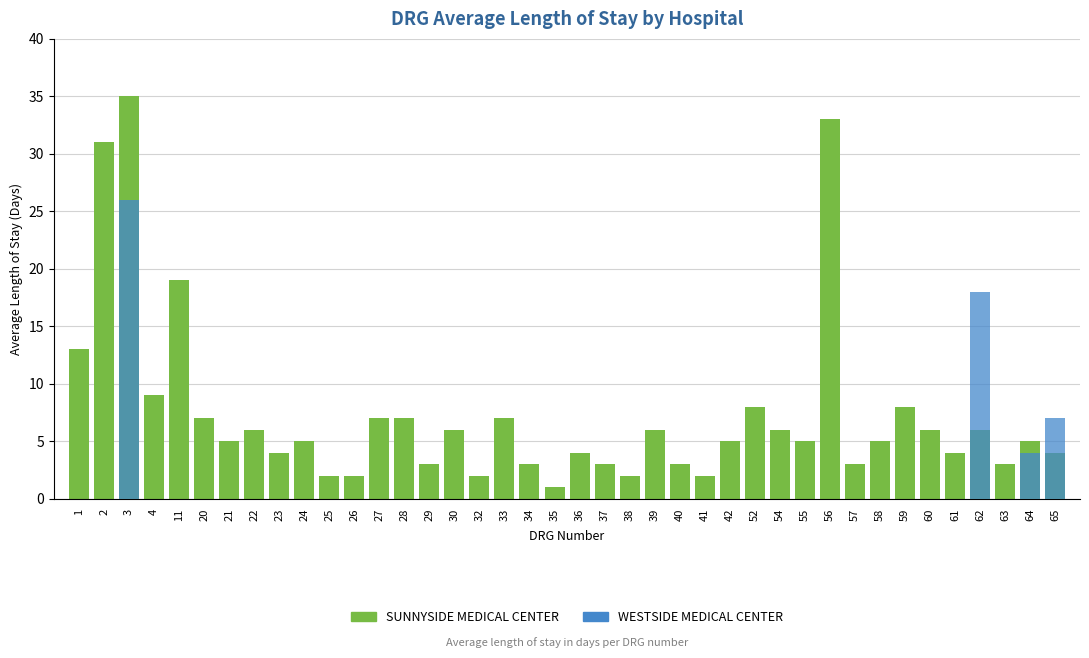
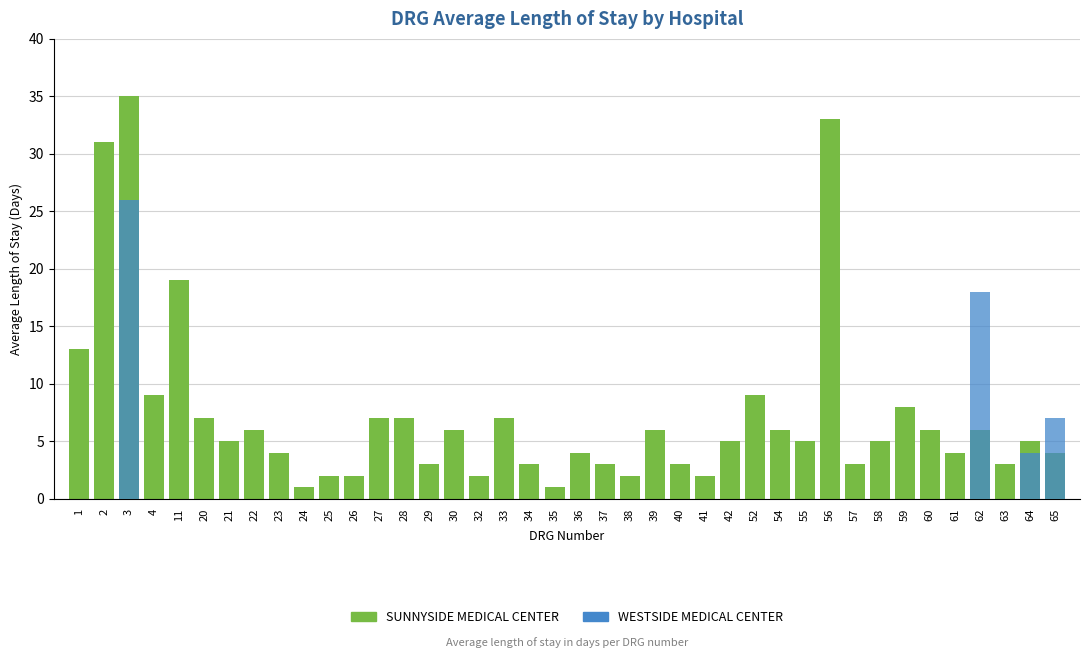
SUNNYSIDE MEDICAL CENTER, 24: 5 -> 1
SUNNYSIDE MEDICAL CENTER, 52: 8 -> 9
